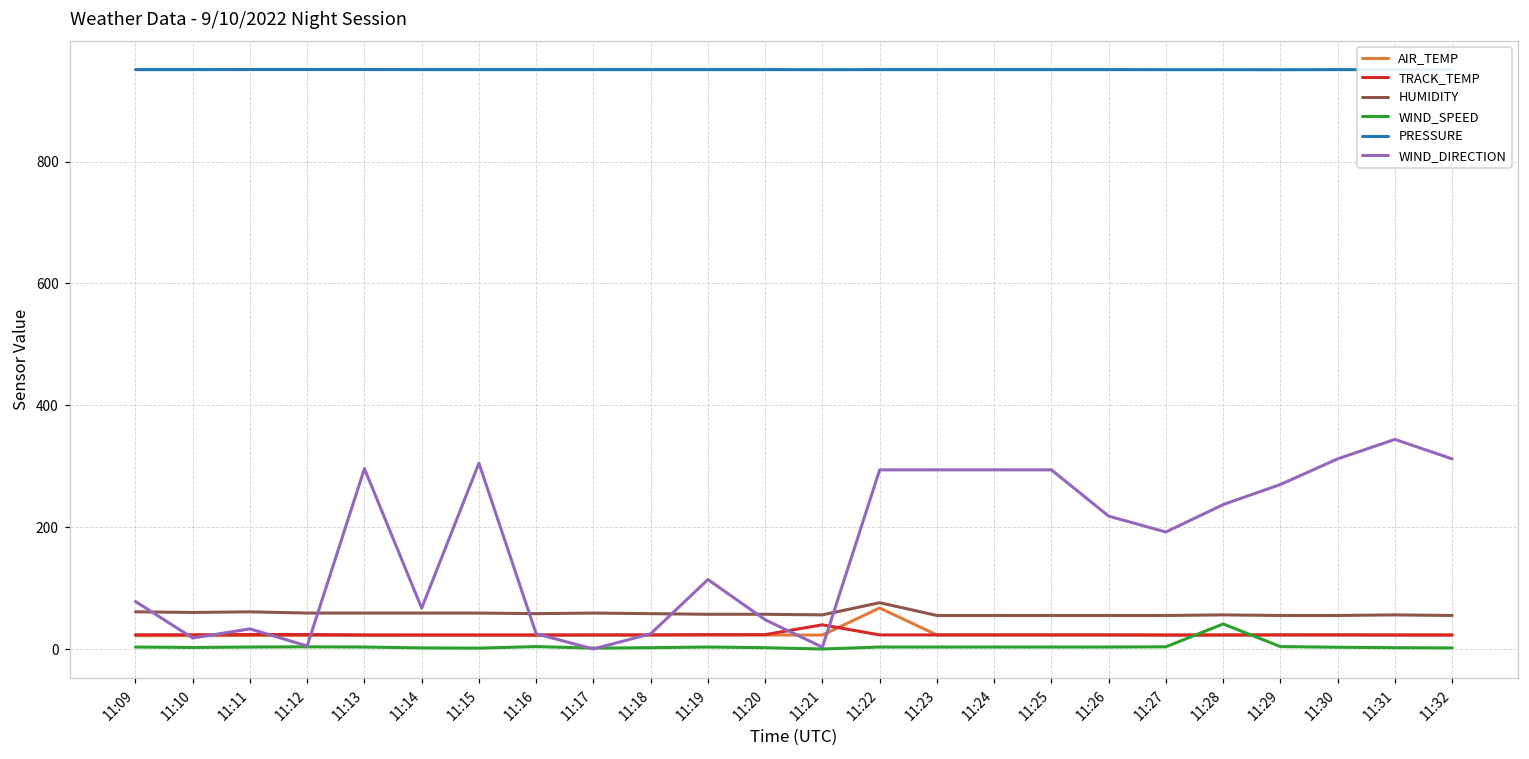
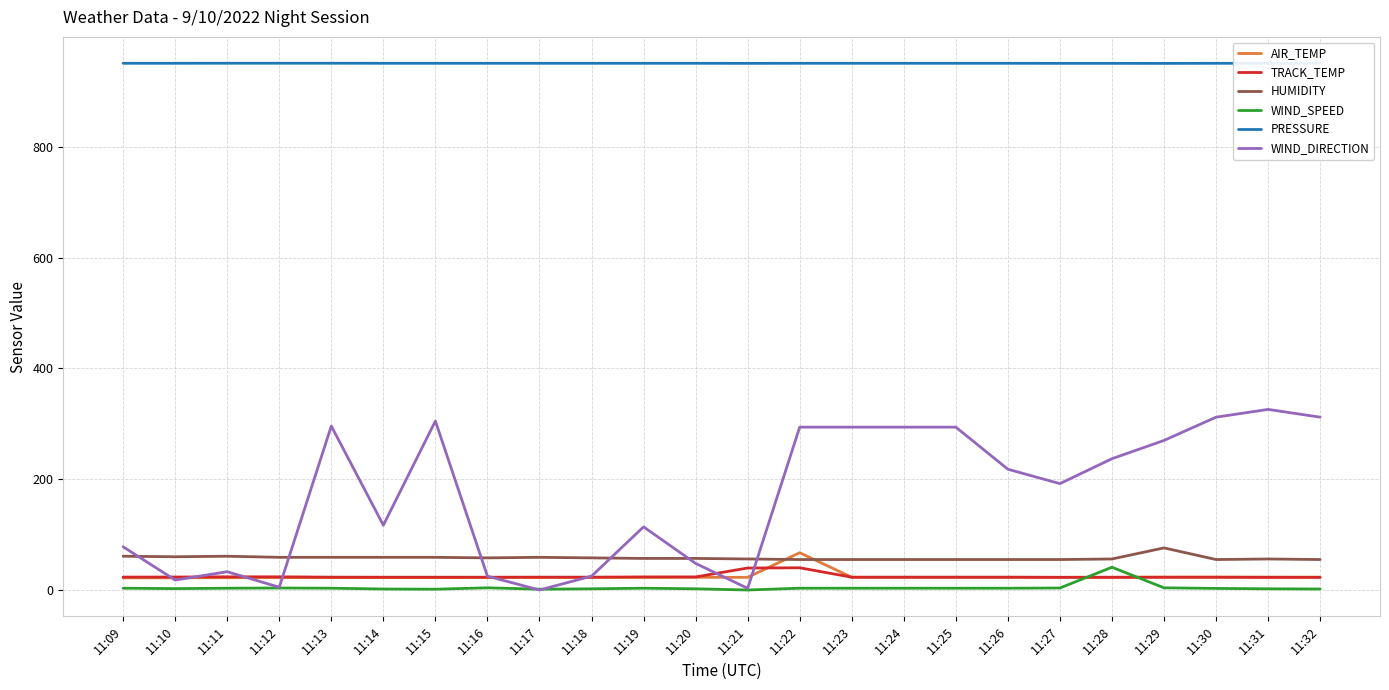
WIND_DIRECTION, 11:14: 70 -> 120
TRACK_TEMP, 11:22: 20 -> 40
HUMIDITY, 11:22: 80 -> 60
HUMIDITY, 11:29: 60 -> 80
WIND_DIRECTION, 11:31: 340 -> 330
